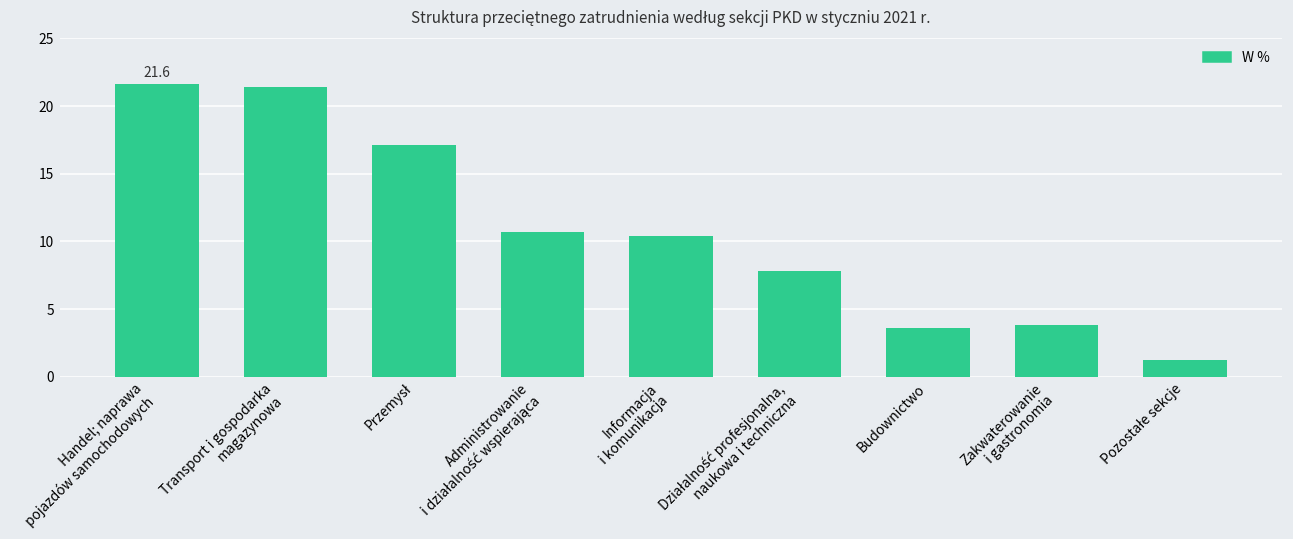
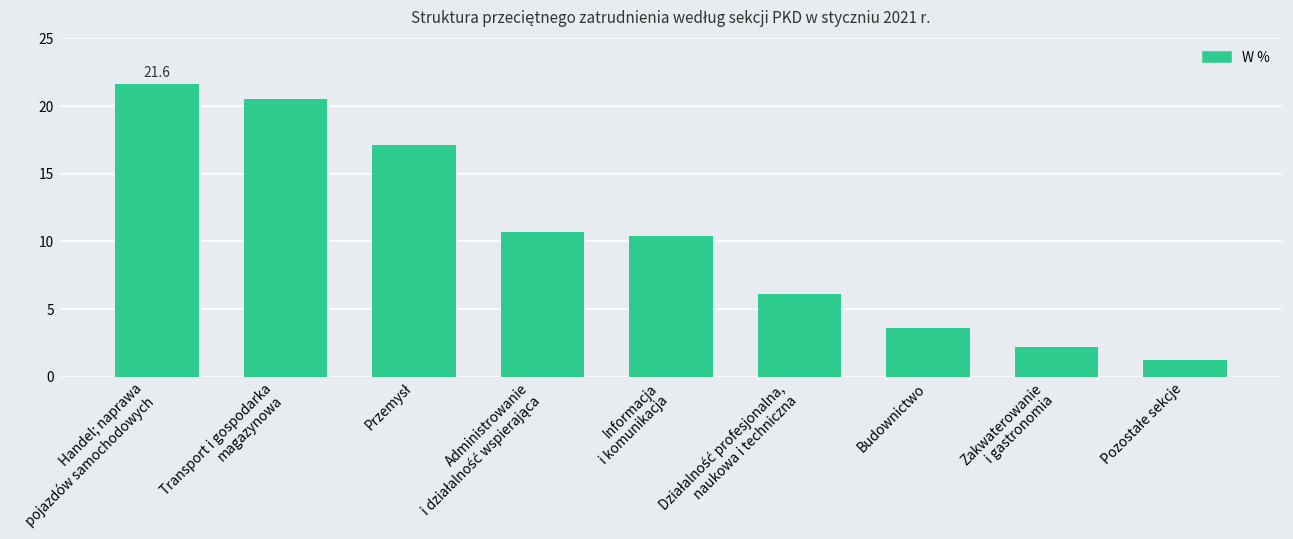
Transport i gospodarka magazynowa: 21.4 -> 20.5
Działalność profesjonalna, naukowa i techniczna: 7.8 -> 6.1
Zakwaterowanie i gastronomia: 3.8 -> 2.2
